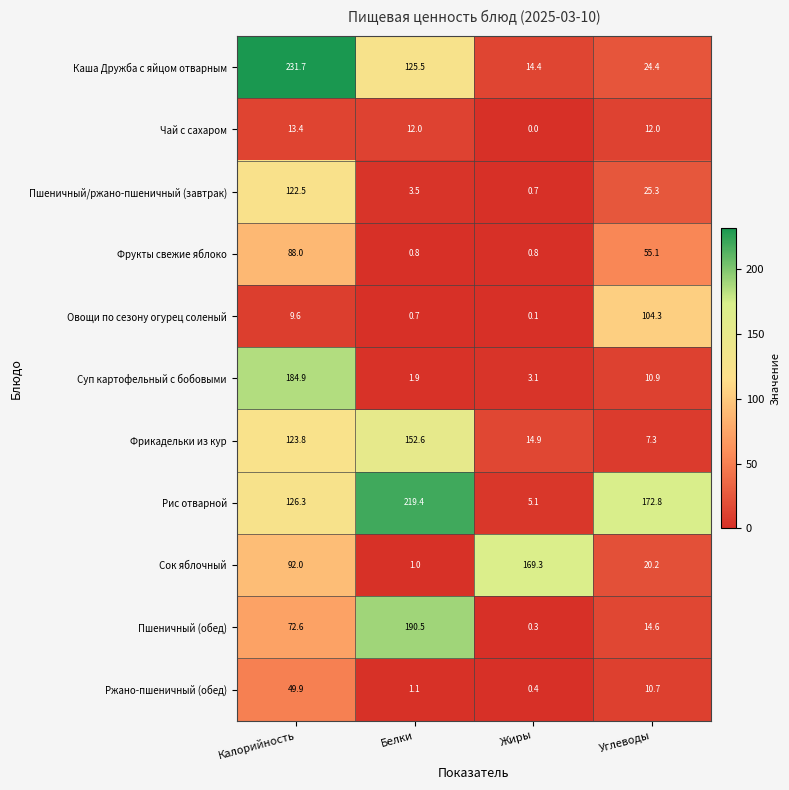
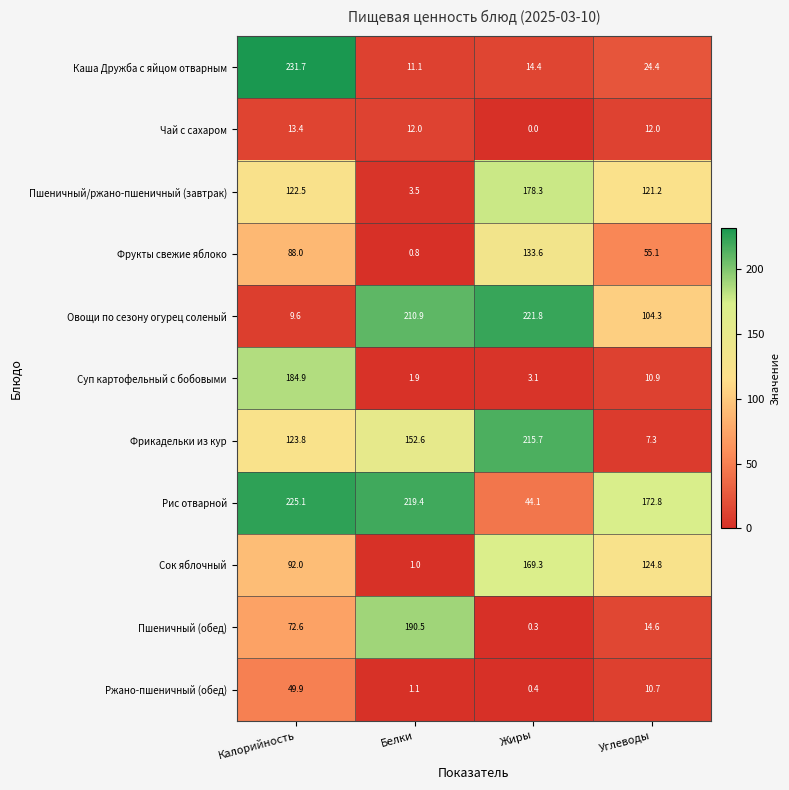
Каша Дружба с яйцом отварным, Белки: 125.5 -> 11.1
Пшеничный/ржано-пшеничный (завтрак), Жиры: 0.7 -> 178.3
Пшеничный/ржано-пшеничный (завтрак), Углеводы: 25.3 -> 121.2
Фрукты свежие яблоко, Жиры: 0.8 -> 133.6
Овощи по сезону огурец соленый, Белки: 0.7 -> 210.9
Овощи по сезону огурец соленый, Жиры: 0.1 -> 221.8
Фрикадельки из кур, Жиры: 14.9 -> 215.7
Рис отварной, Калорийность: 126.3 -> 225.1
Рис отварной, Жиры: 5.1 -> 44.1
Сок яблочный, Углеводы: 20.2 -> 124.8
